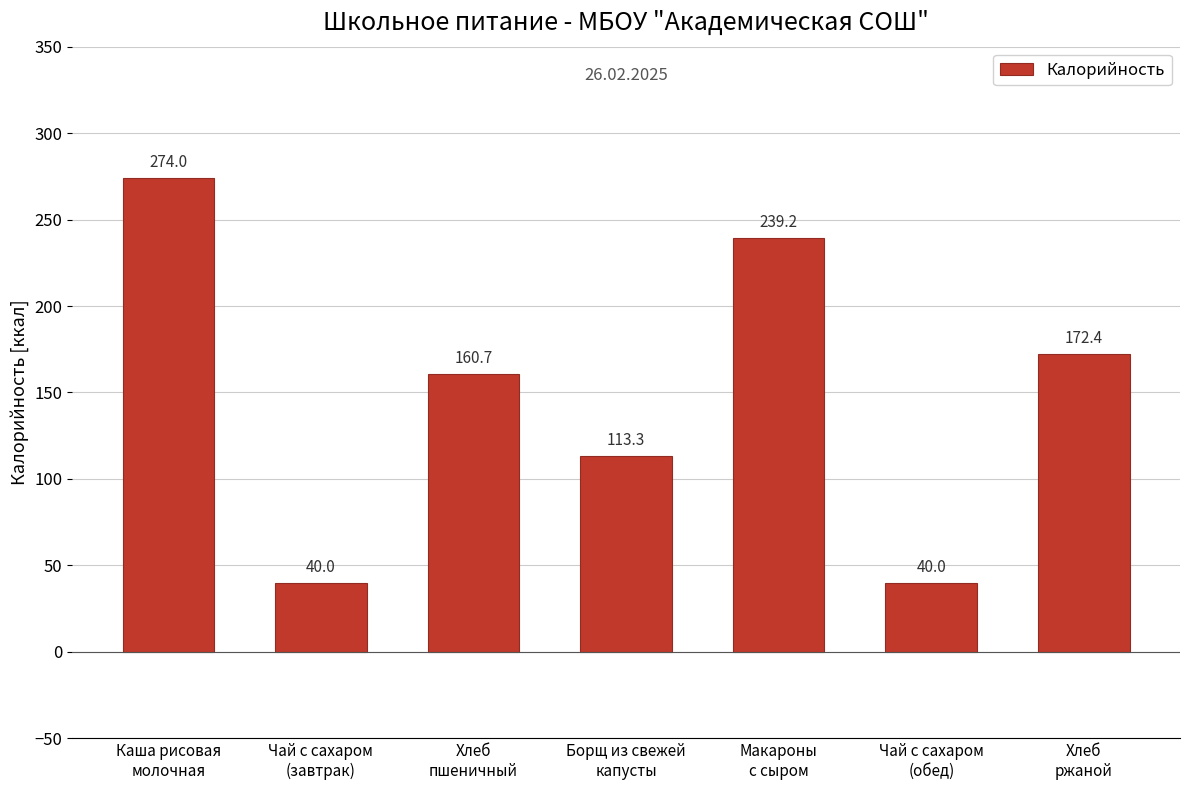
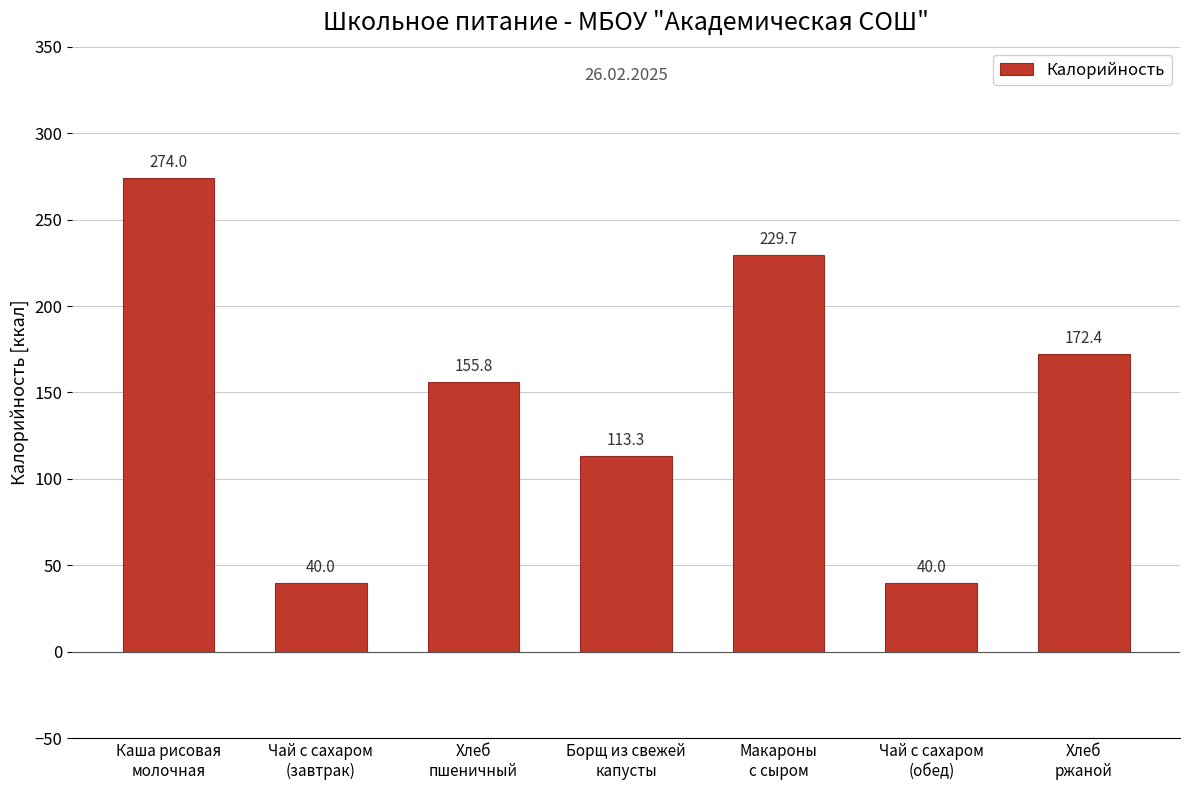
Хлеб пшеничный: 160.7 -> 155.8
Макароны с сыром: 239.2 -> 229.7
